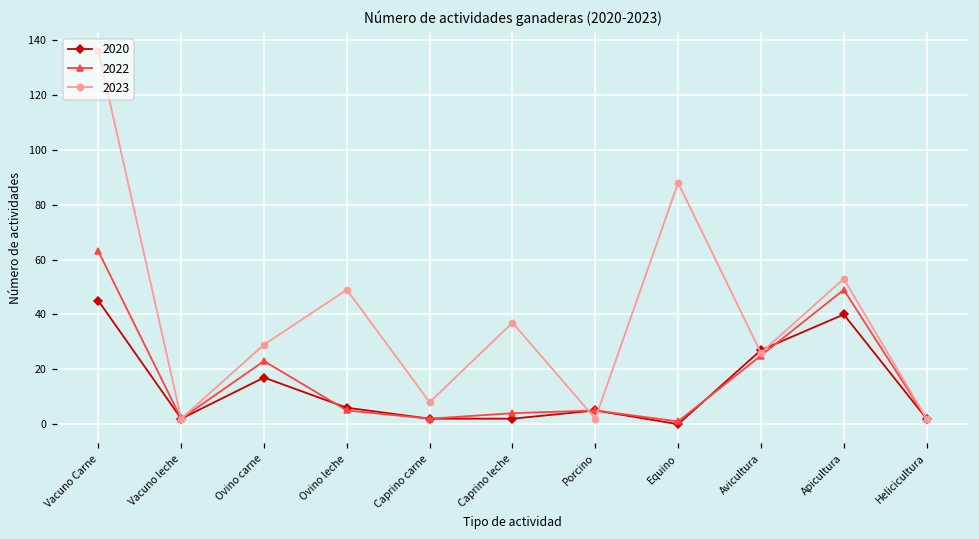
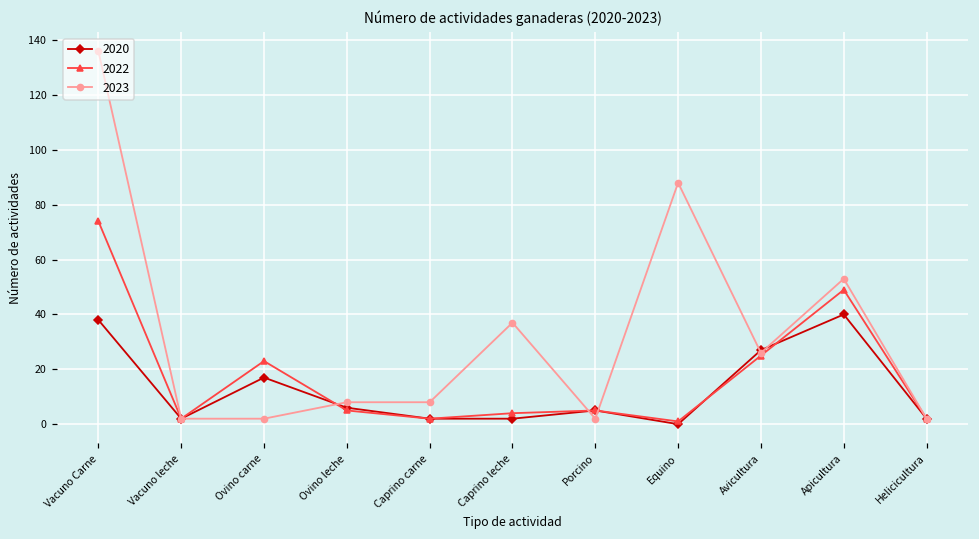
2020, Vacuno Carne: 45 -> 38
2022, Vacuno Carne: 63 -> 74
2023, Ovino carne: 29 -> 2
2023, Ovino leche: 49 -> 8
